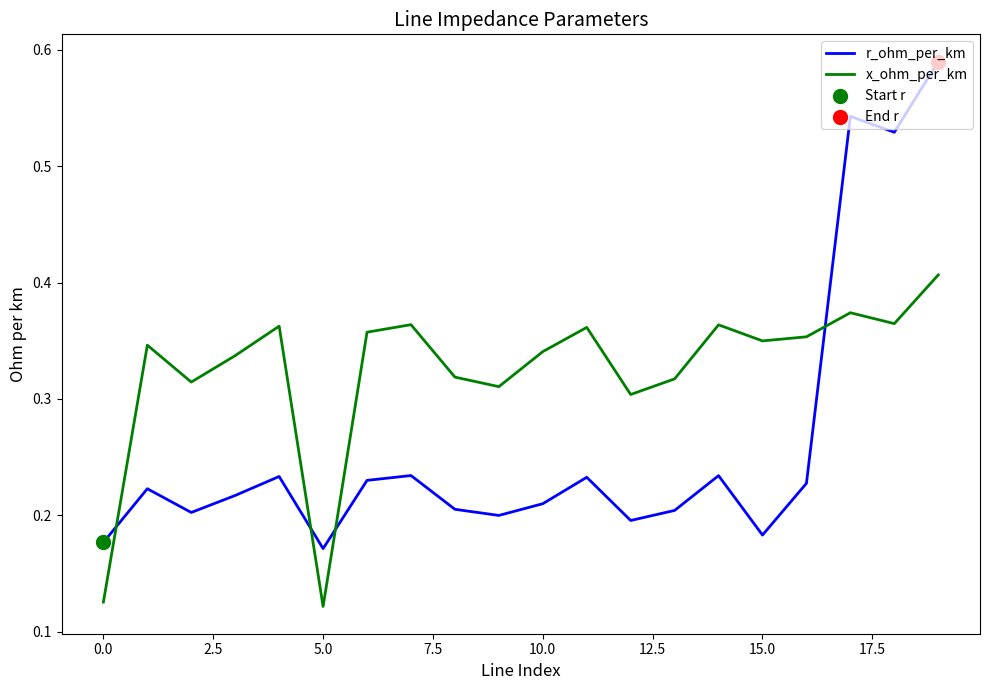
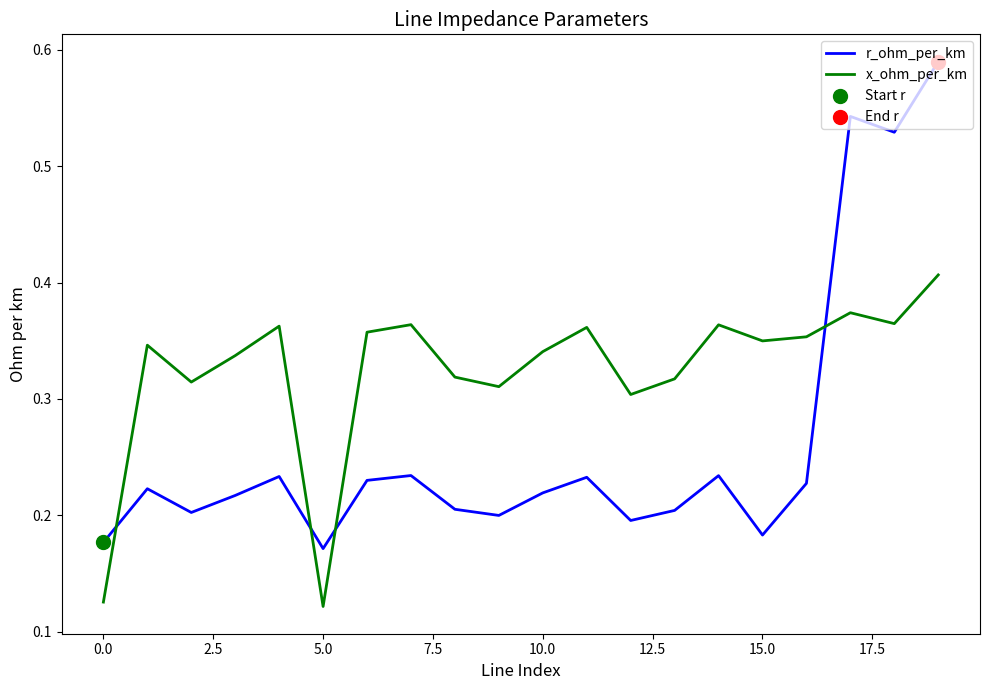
r_ohm_per_km, 10.0: 0.210 -> 0.219
